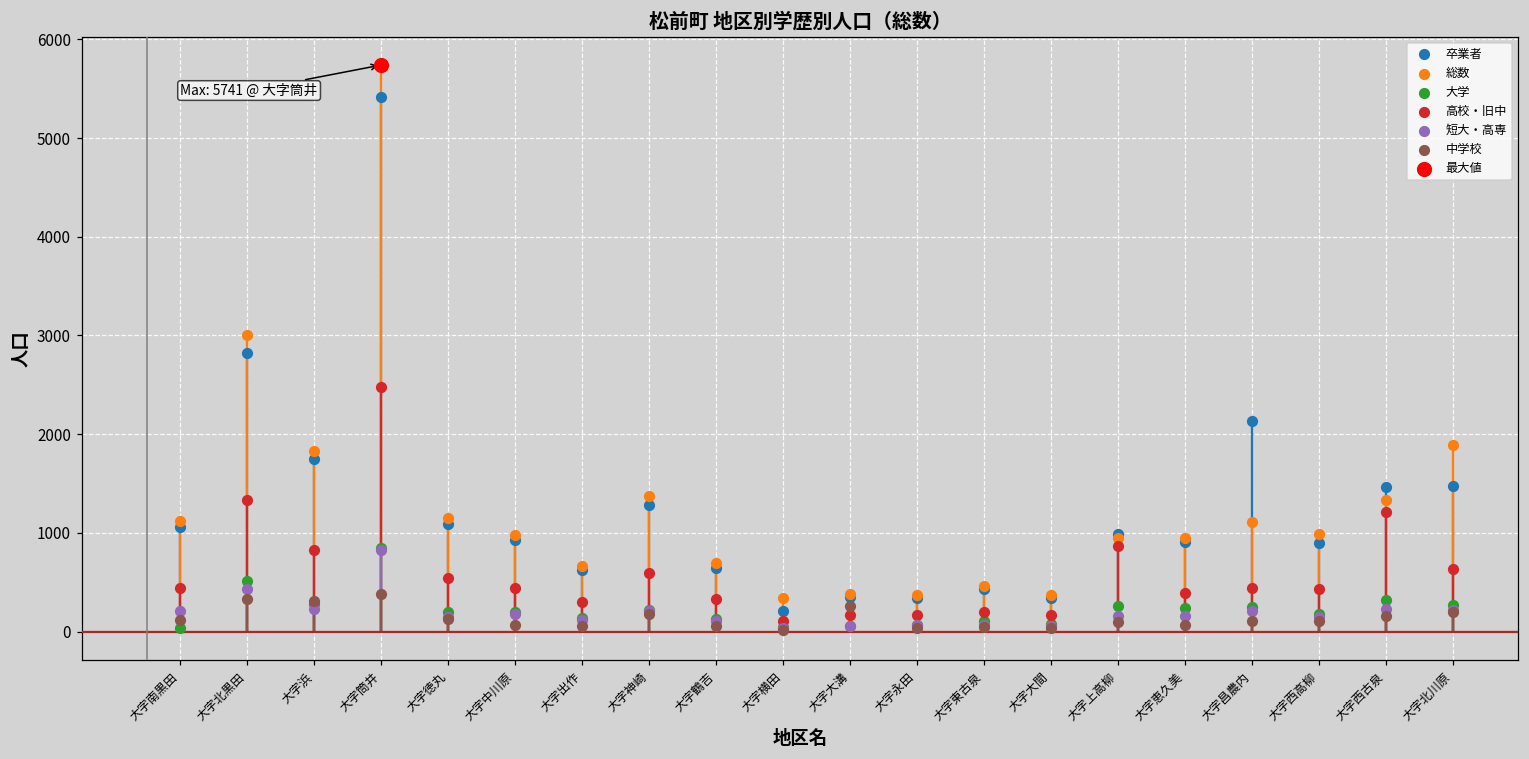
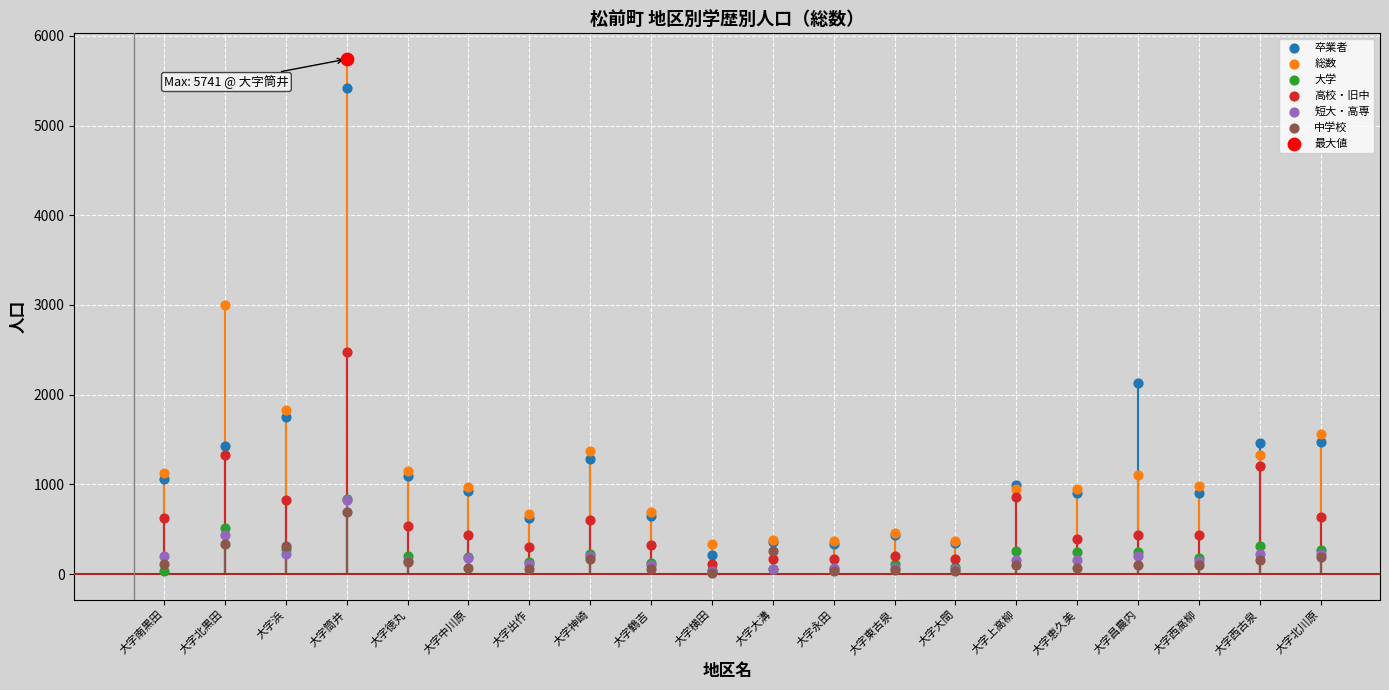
高校・旧中, 大字南黒田: 400 -> 600
卒業者, 大字北黒田: 2800 -> 1400
中学校, 大字筒井: 400 -> 700
総数, 大字北川原: 1900 -> 1600
